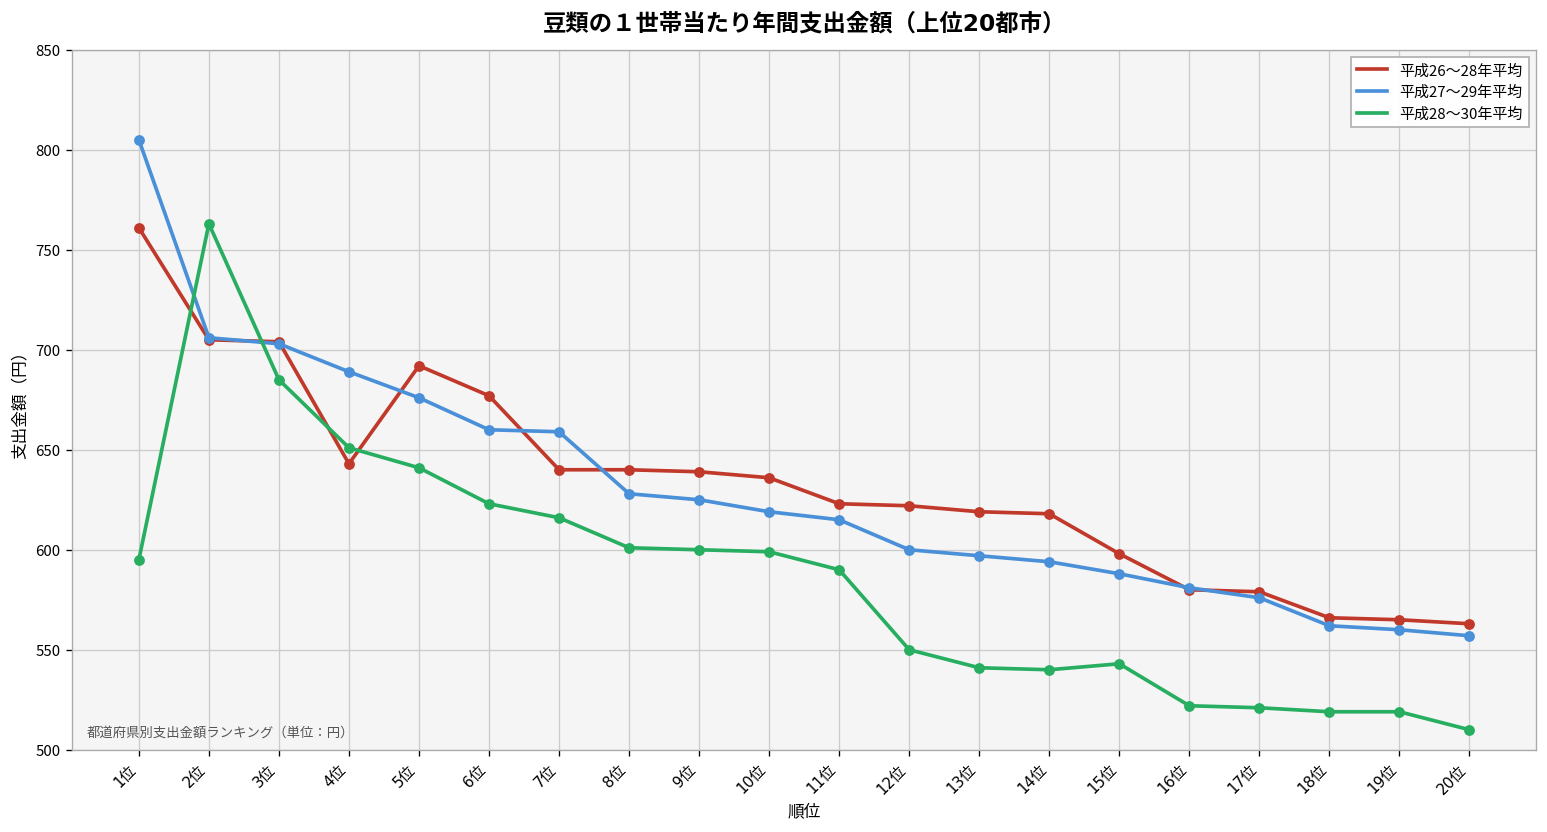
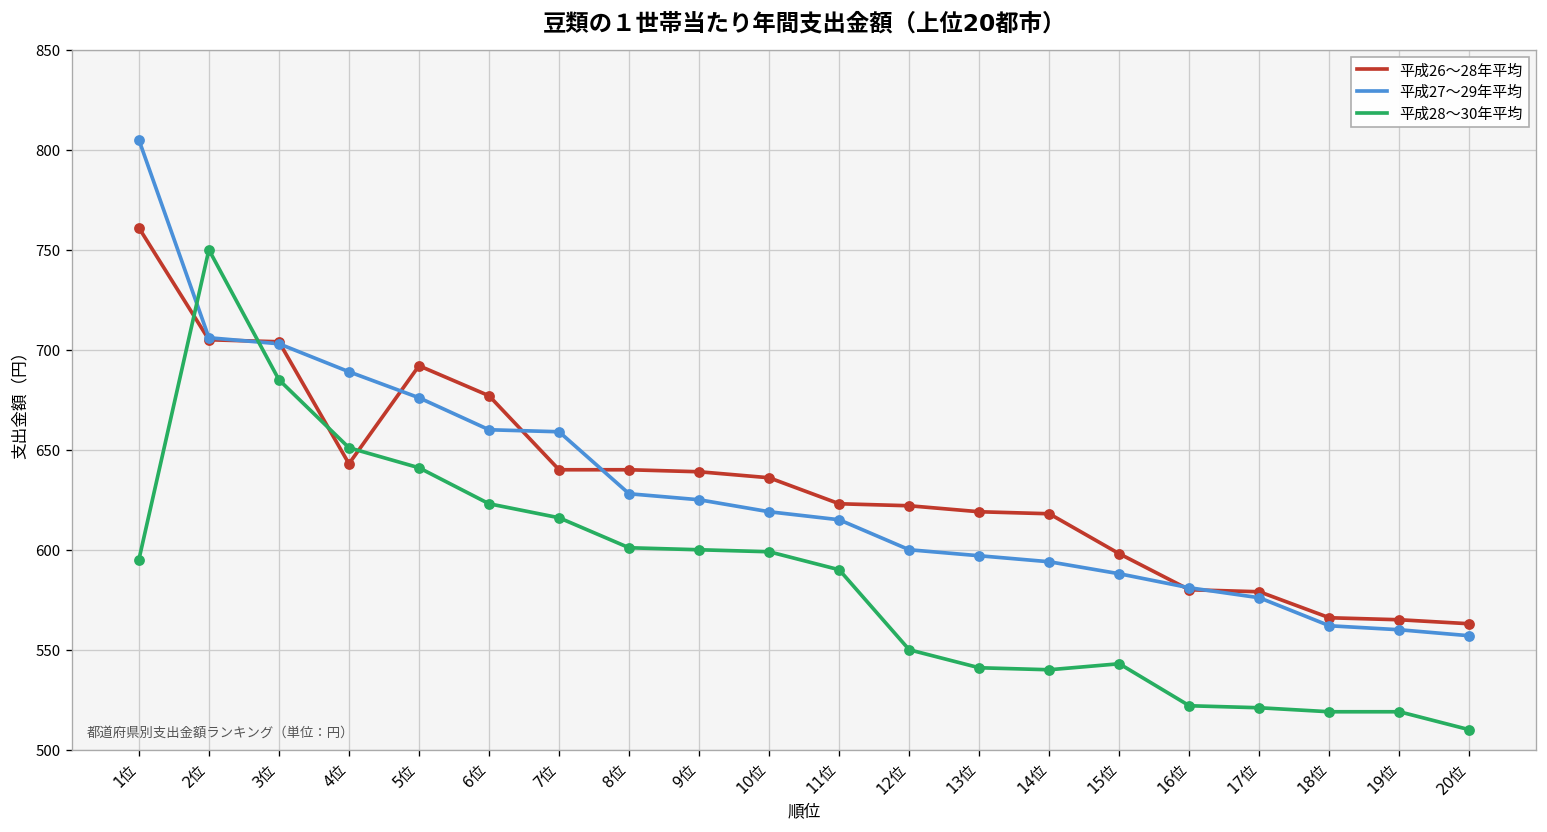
平成28～30年平均, 2位: 763 -> 750
